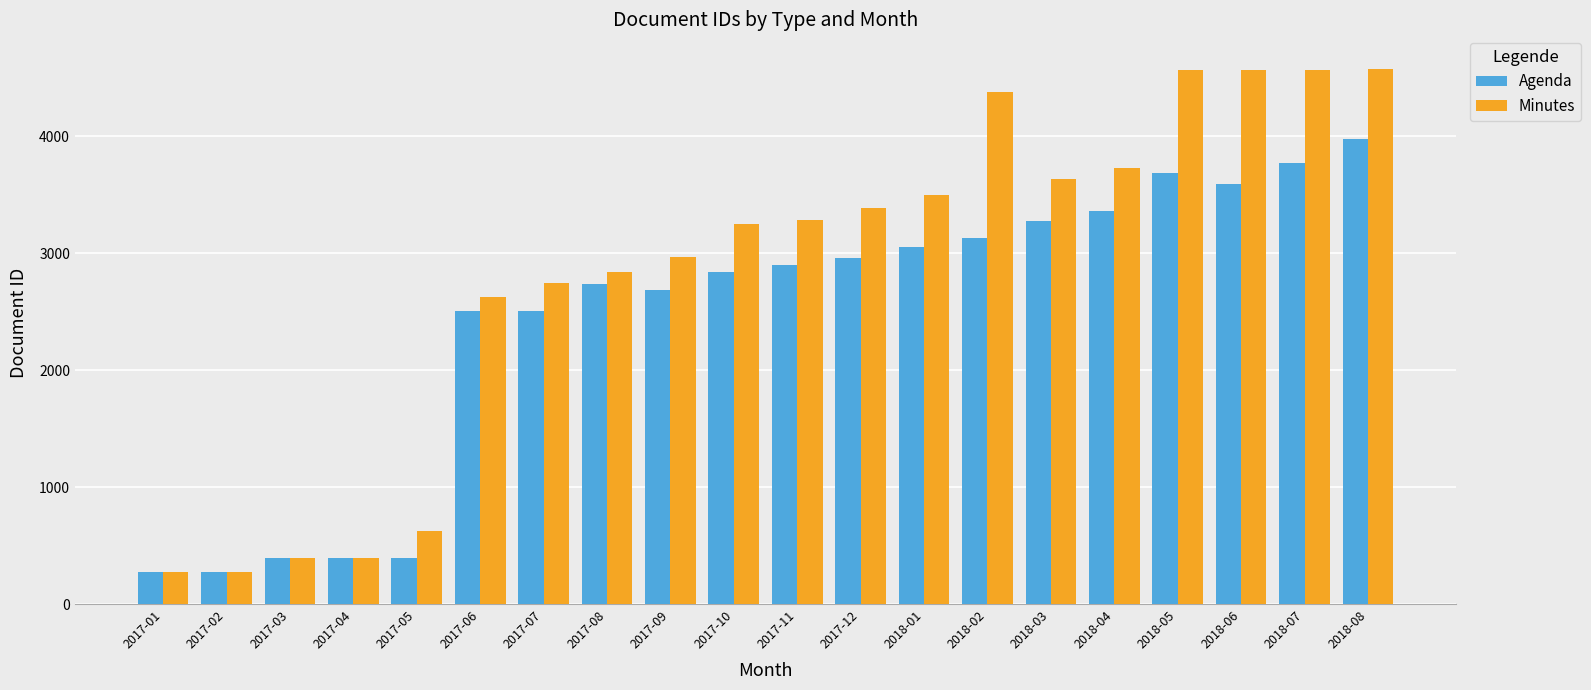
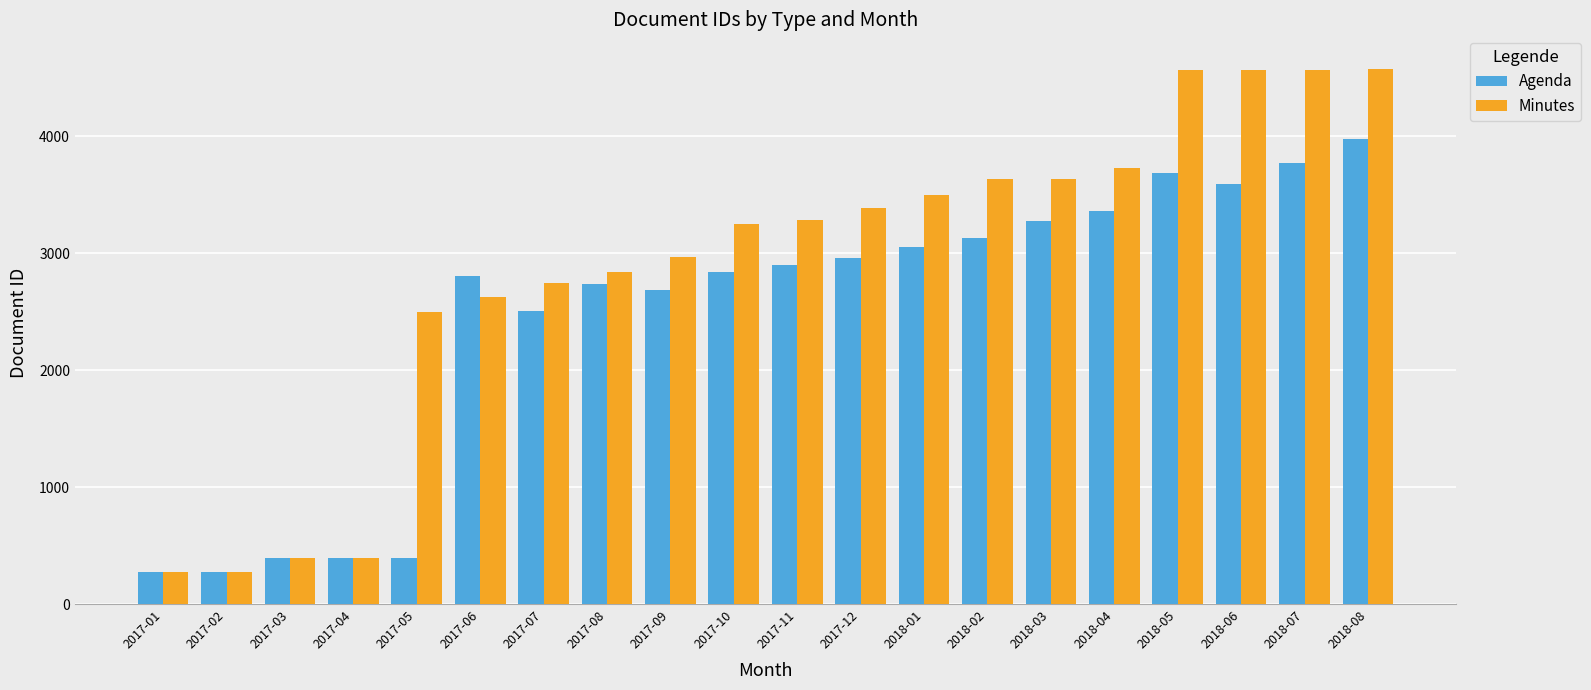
Minutes, 2017-05: 620 -> 2500
Agenda, 2017-06: 2500 -> 2810
Minutes, 2018-02: 4380 -> 3640
